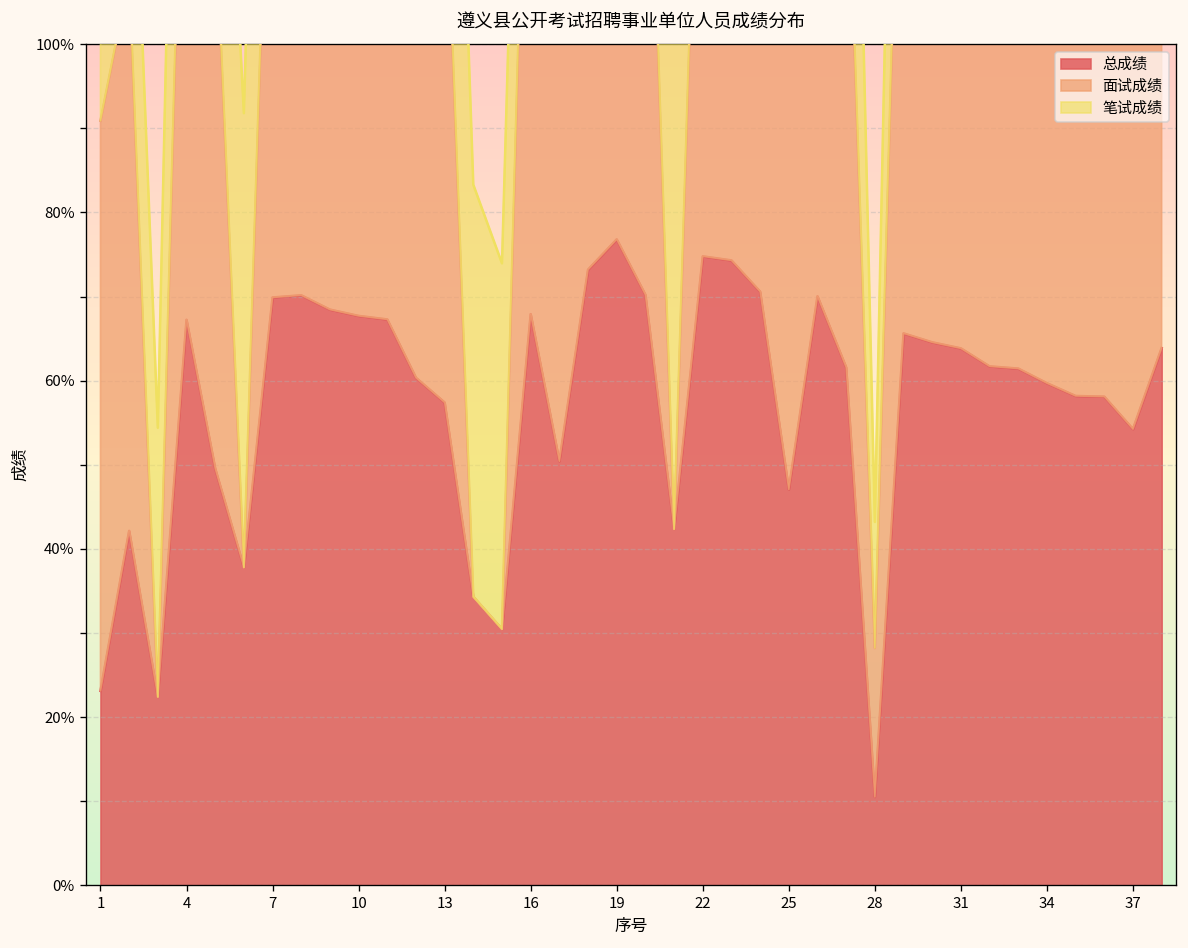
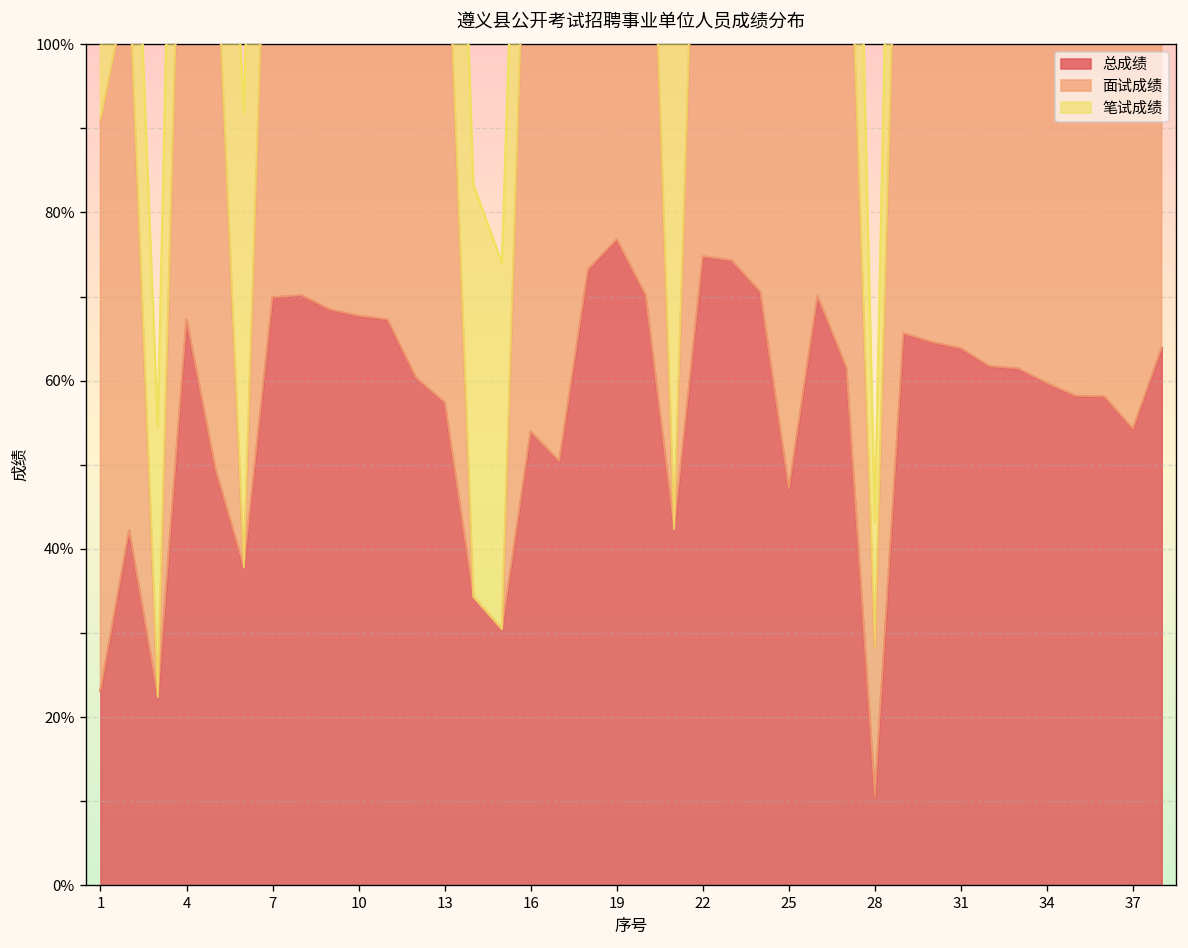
总成绩, 16: 68% -> 54%
